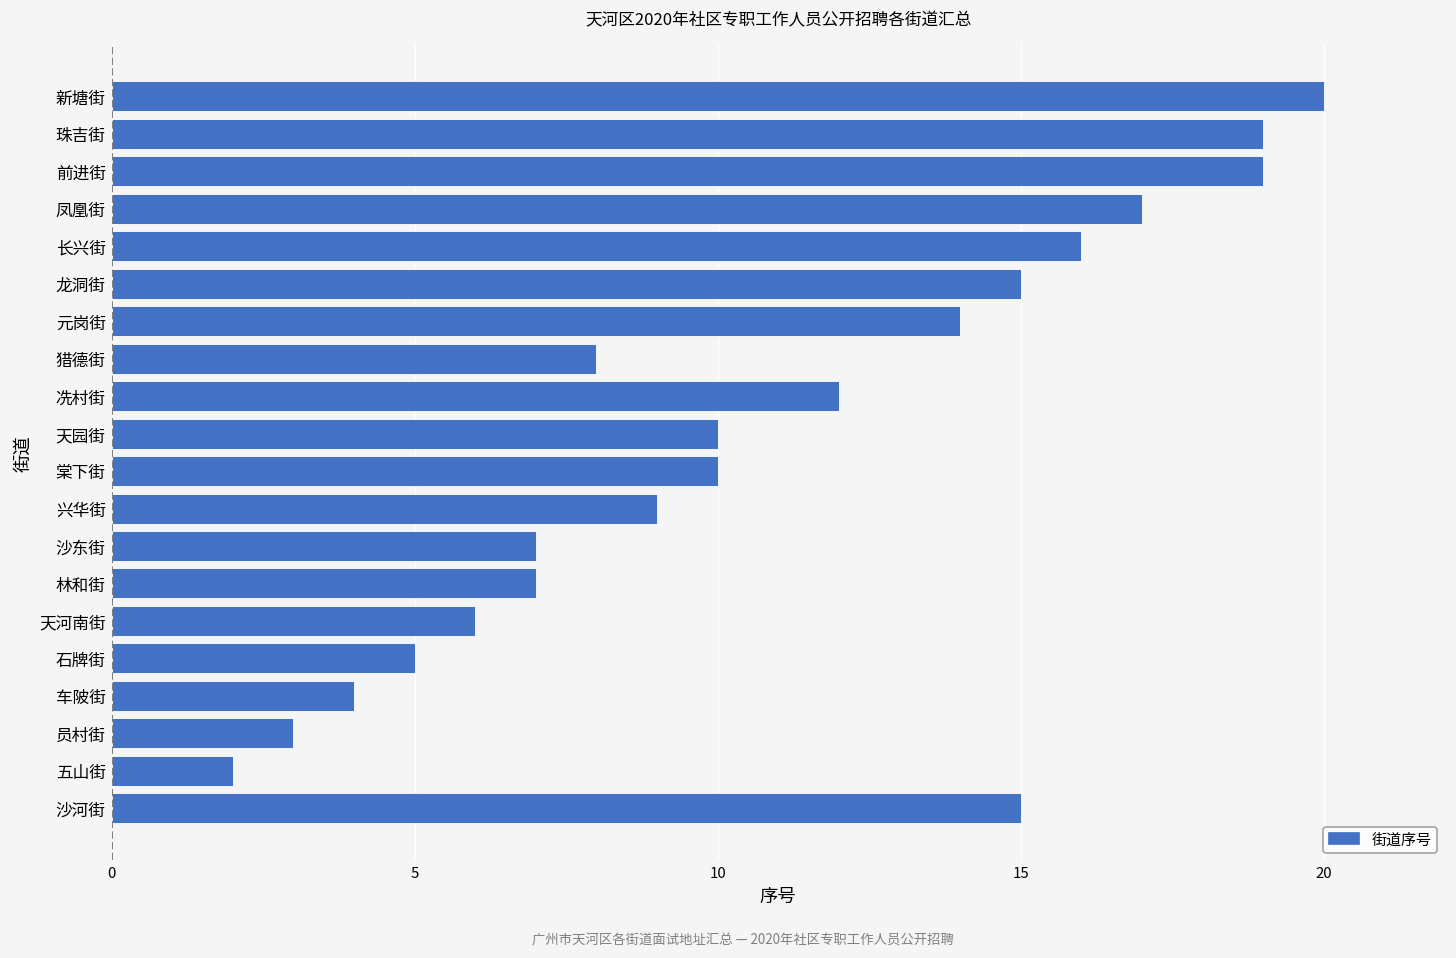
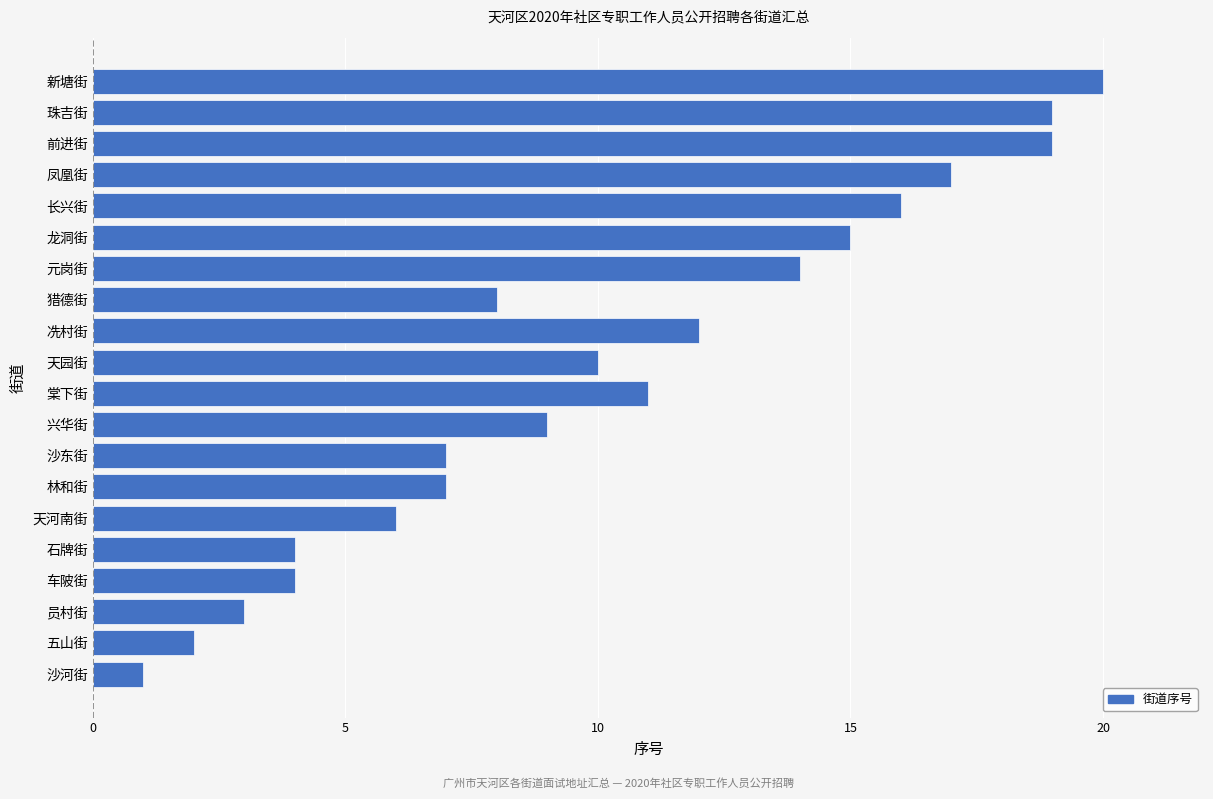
棠下街: 10 -> 11
石牌街: 5 -> 4
沙河街: 15 -> 1
